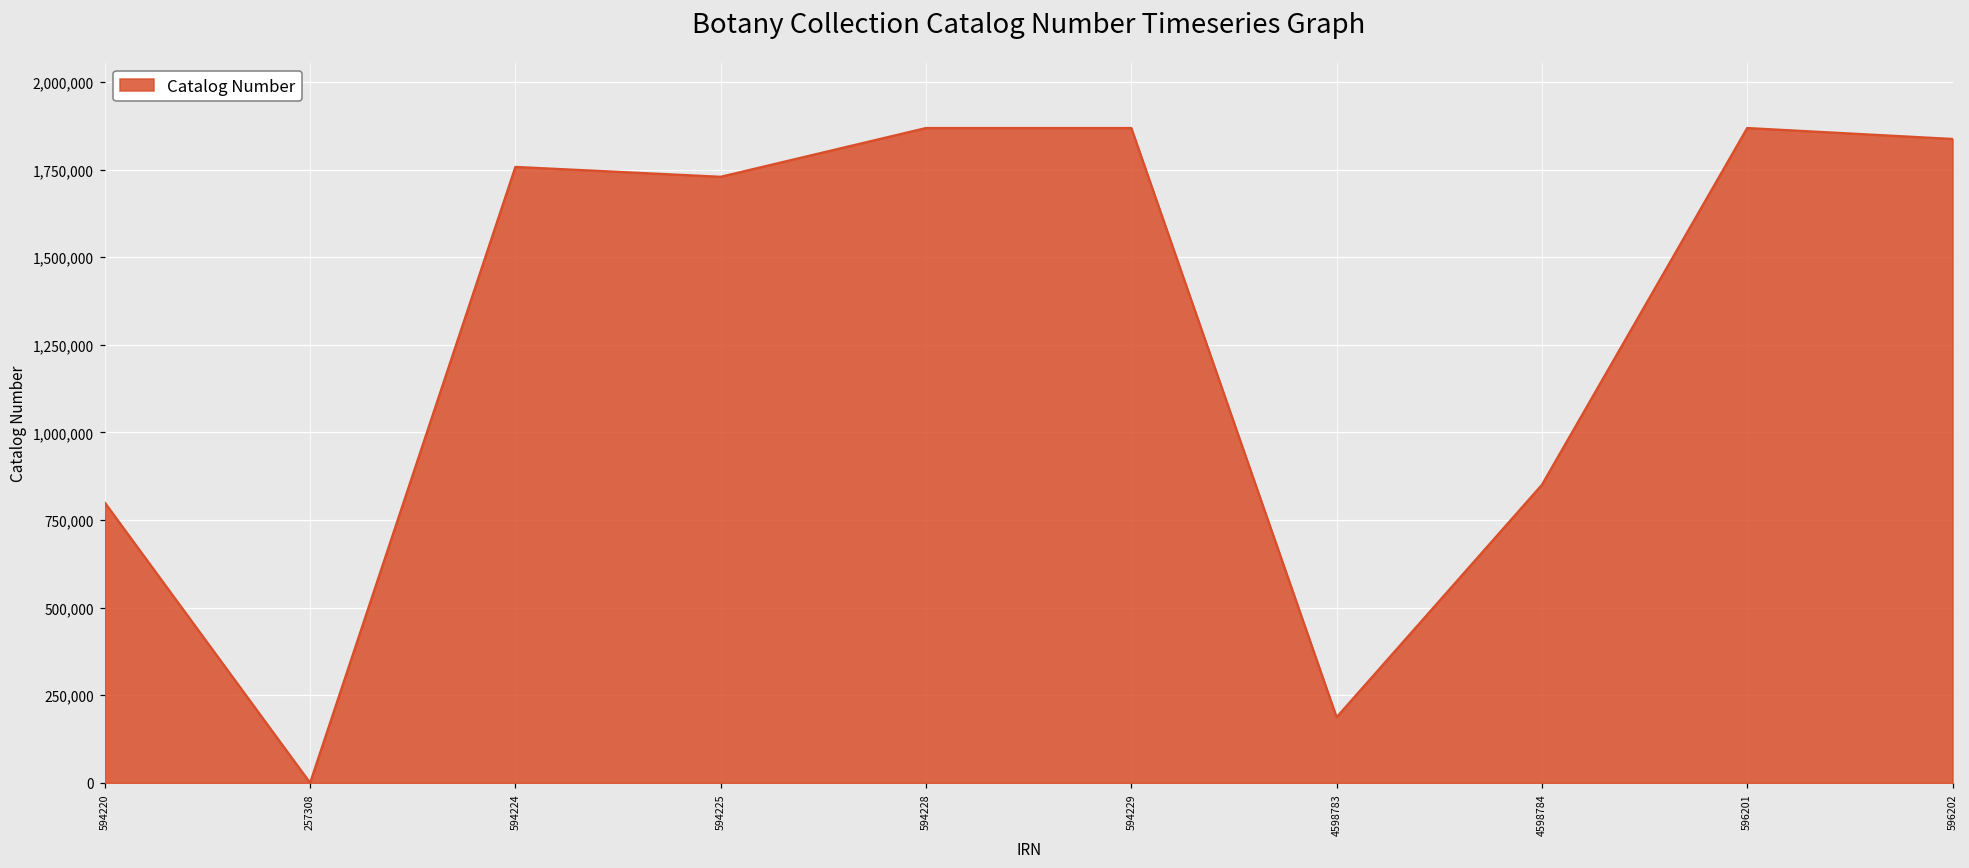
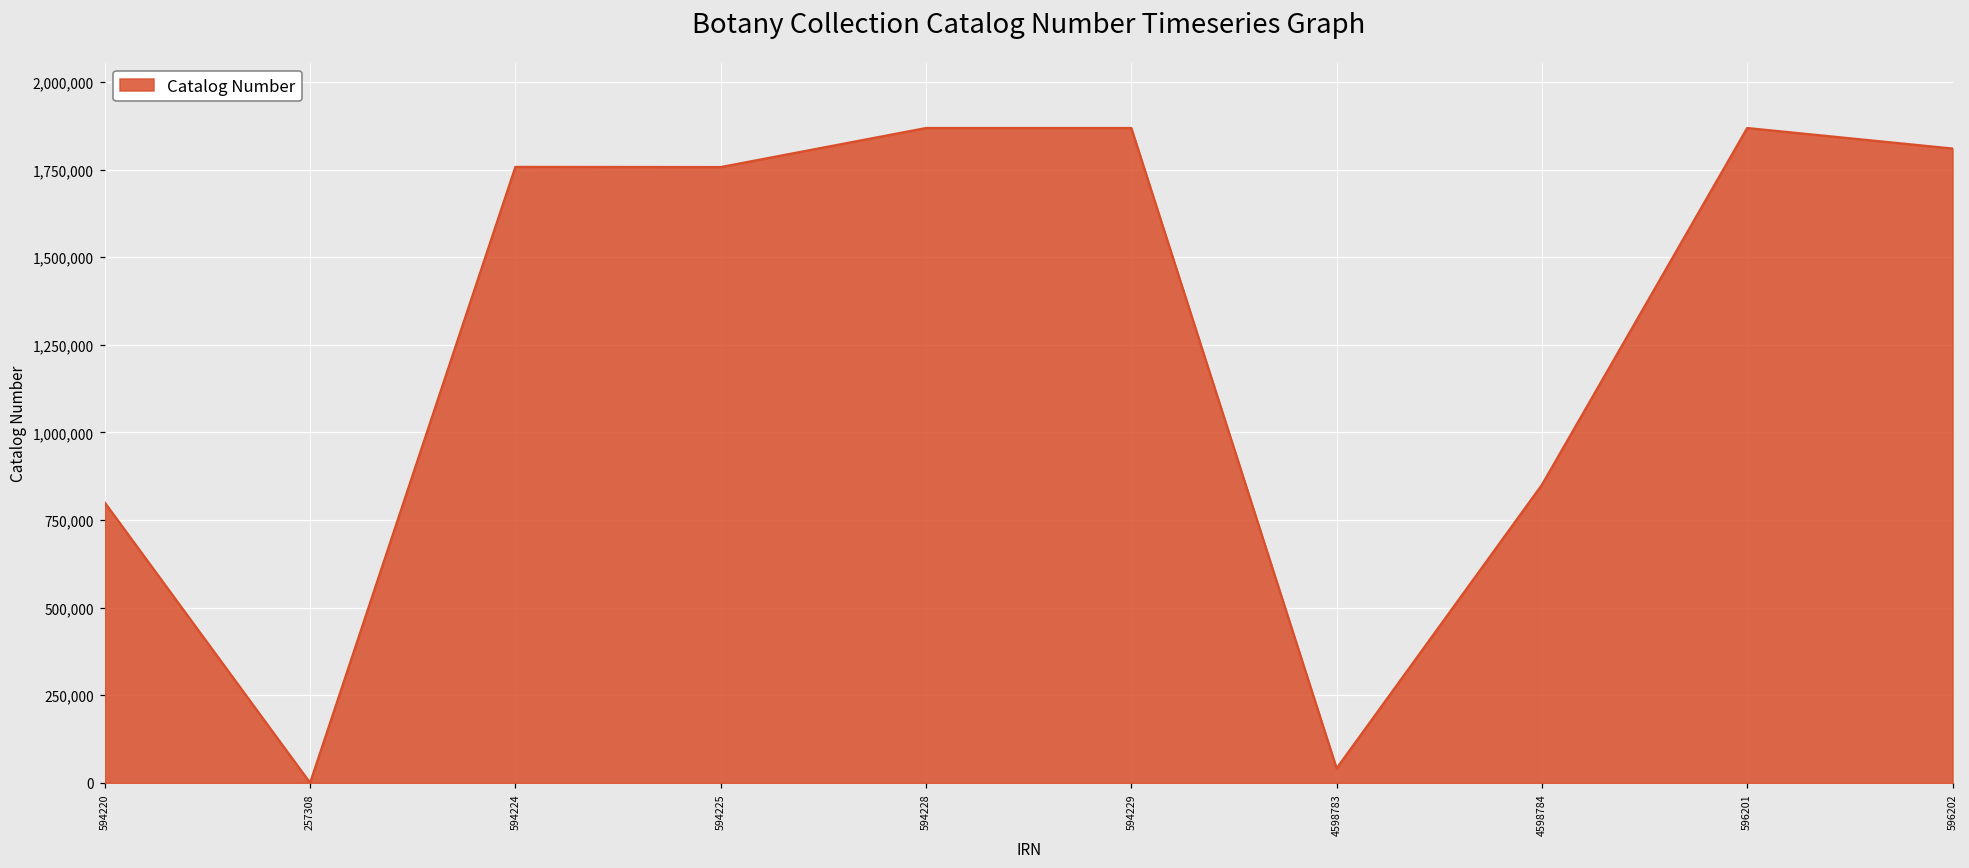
594225: 1,730,000 -> 1,760,000
4598783: 190,000 -> 40,000
596202: 1,840,000 -> 1,810,000
